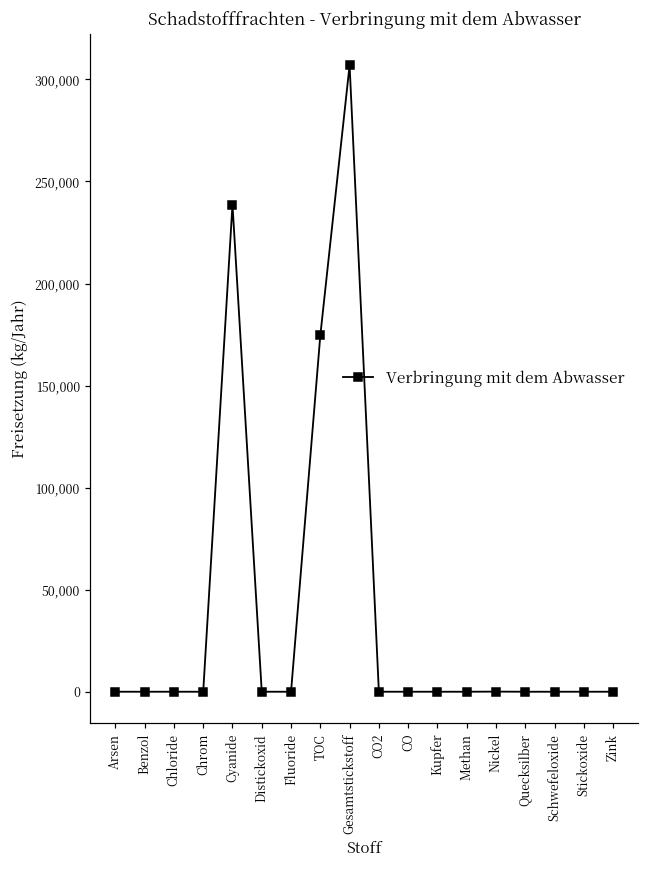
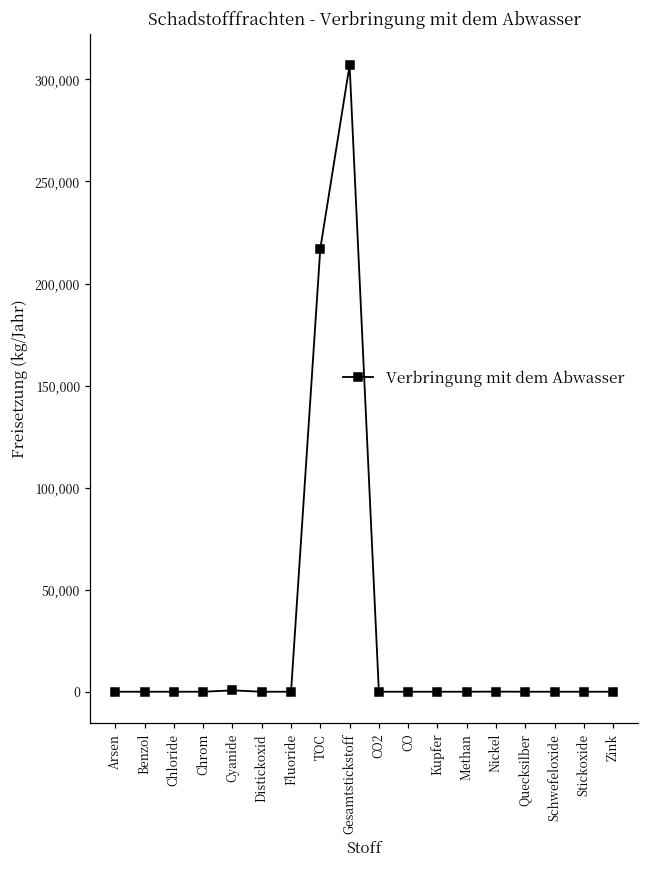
Cyanide: 239,000 -> 1,000
TOC: 175,000 -> 217,000
